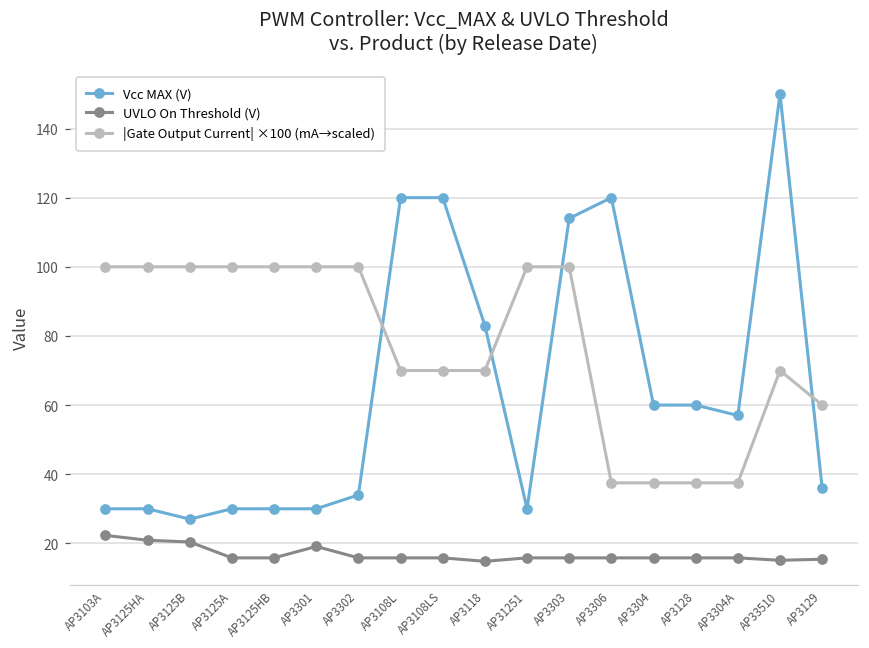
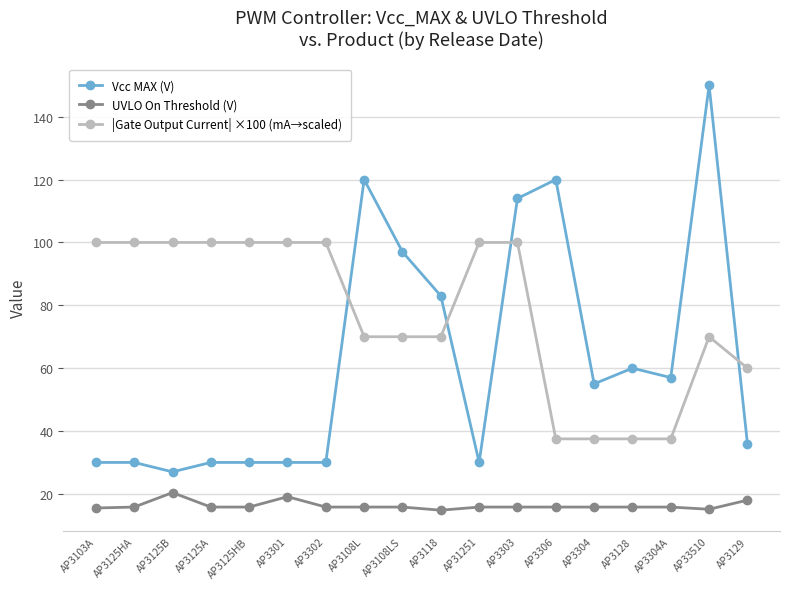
UVLO On Threshold (V), AP3103A: 22 -> 16
UVLO On Threshold (V), AP3125HA: 21 -> 16
Vcc MAX (V), AP3302: 34 -> 30
Vcc MAX (V), AP3108LS: 120 -> 97
Vcc MAX (V), AP3304: 60 -> 55
UVLO On Threshold (V), AP3129: 15 -> 18
